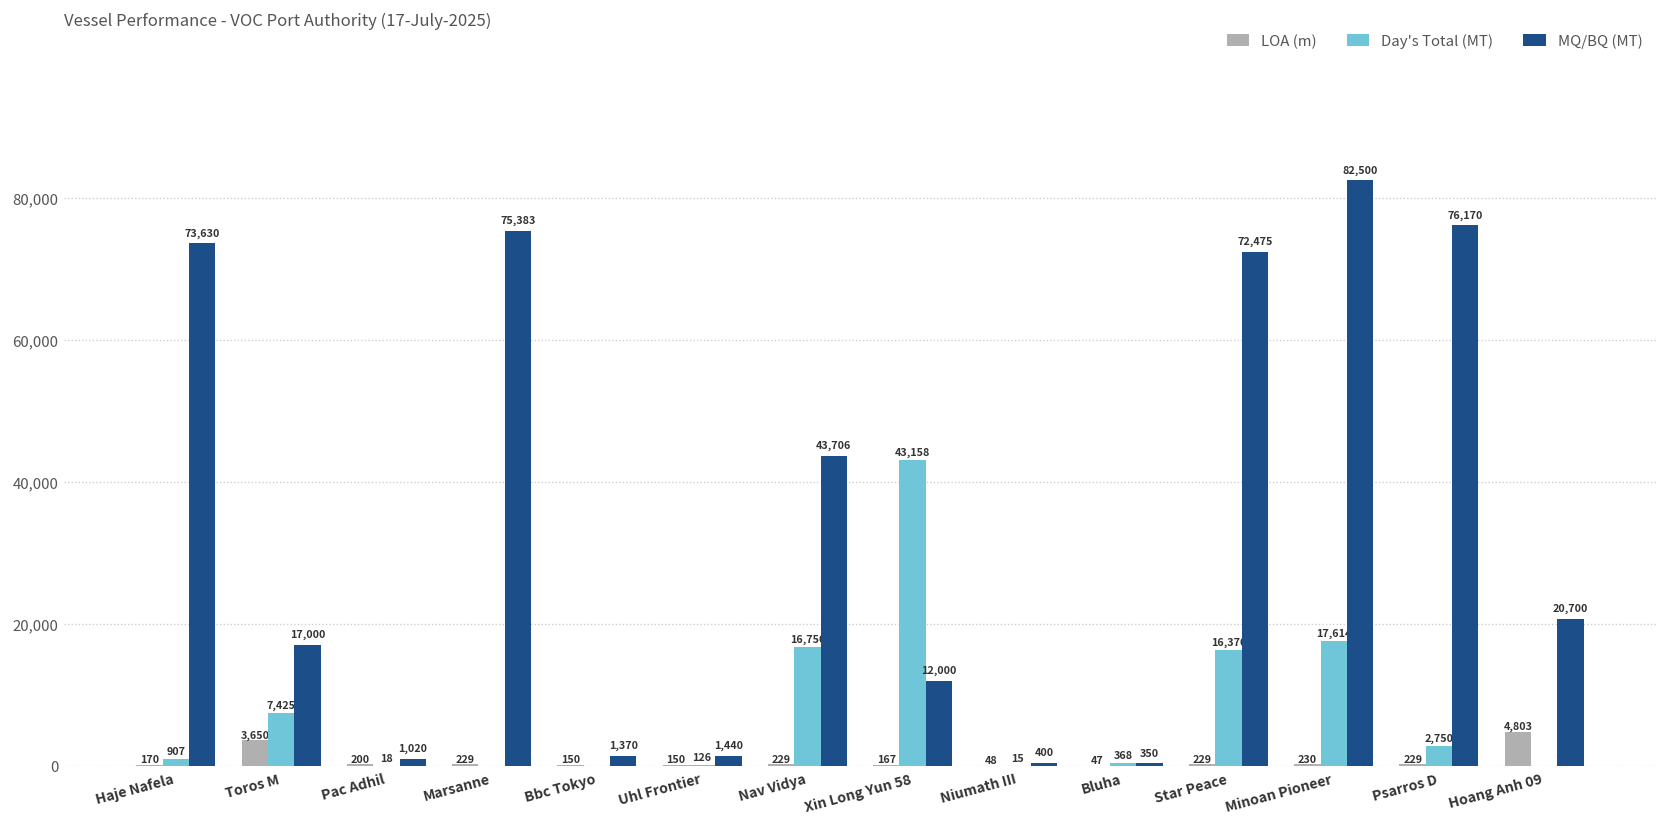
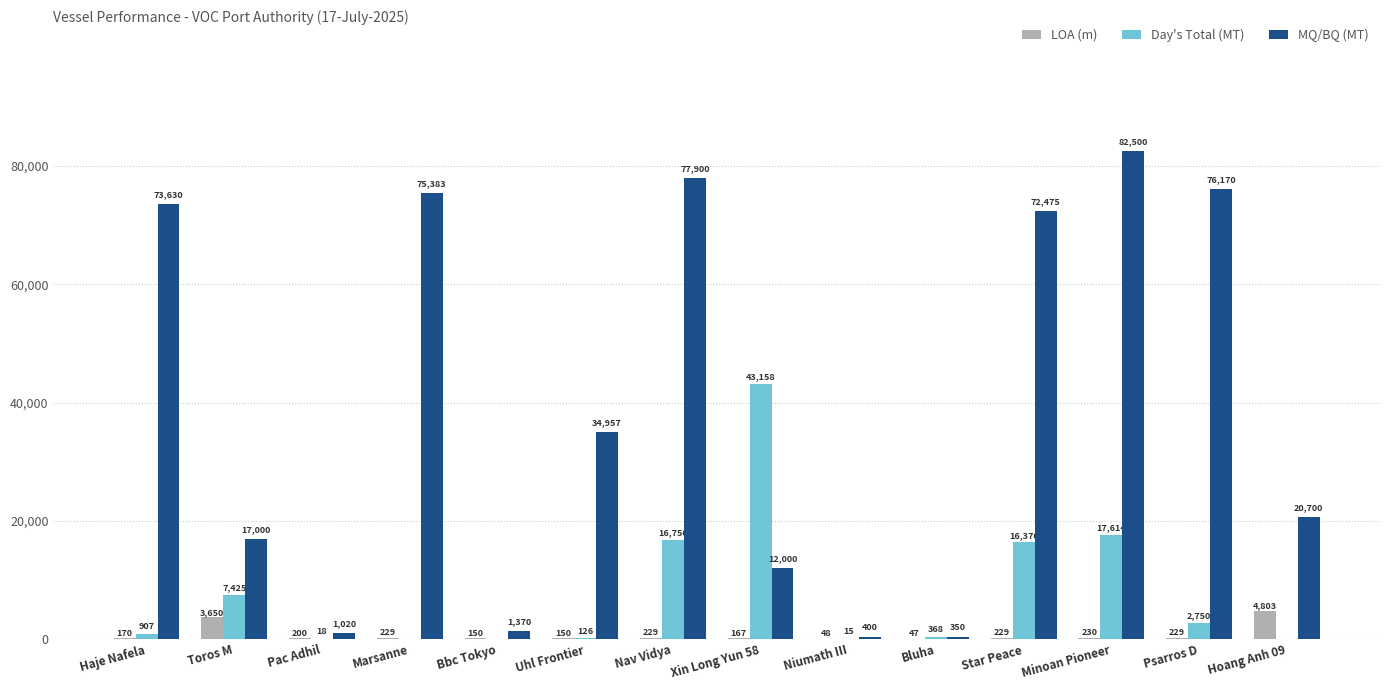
MQ/BQ (MT), Uhl Frontier: 1,440 -> 34,957
MQ/BQ (MT), Nav Vidya: 43,706 -> 77,900
